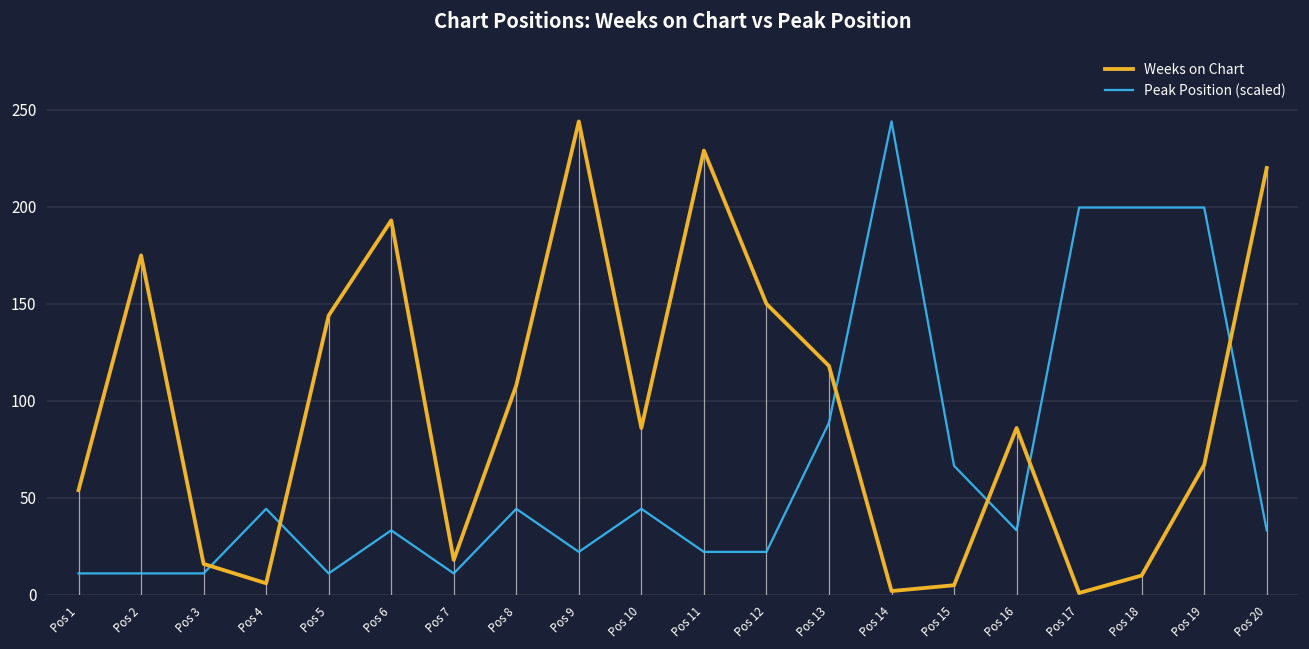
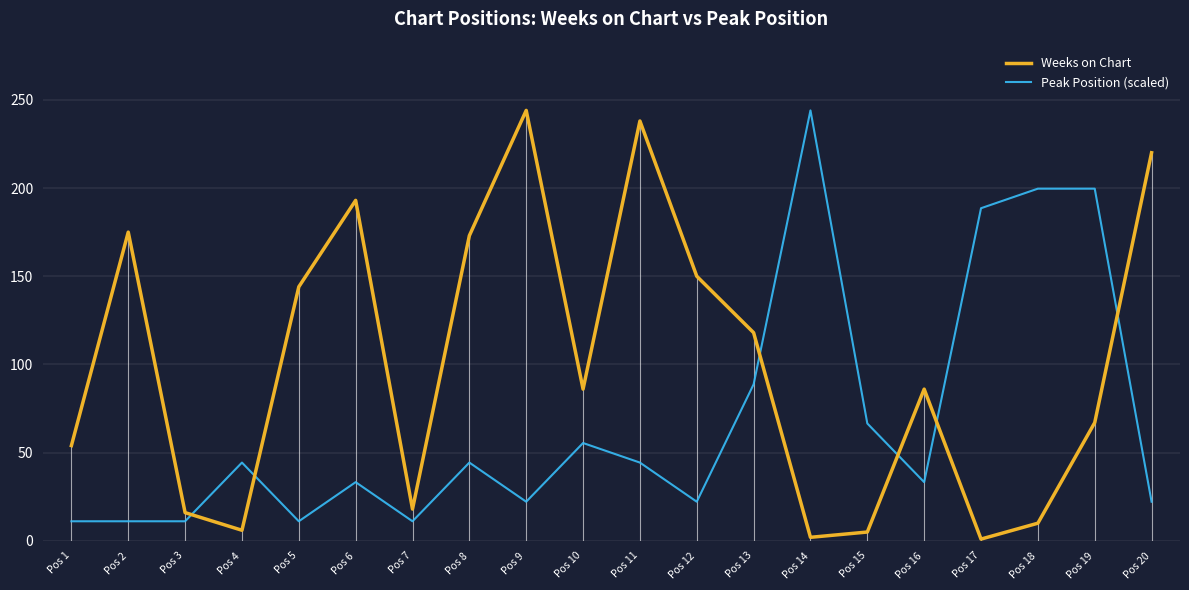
Weeks on Chart, Pos 8: 108 -> 173
Peak Position (scaled), Pos 10: 44 -> 55
Weeks on Chart, Pos 11: 229 -> 238
Peak Position (scaled), Pos 11: 22 -> 44
Peak Position (scaled), Pos 17: 200 -> 189
Peak Position (scaled), Pos 20: 33 -> 22
